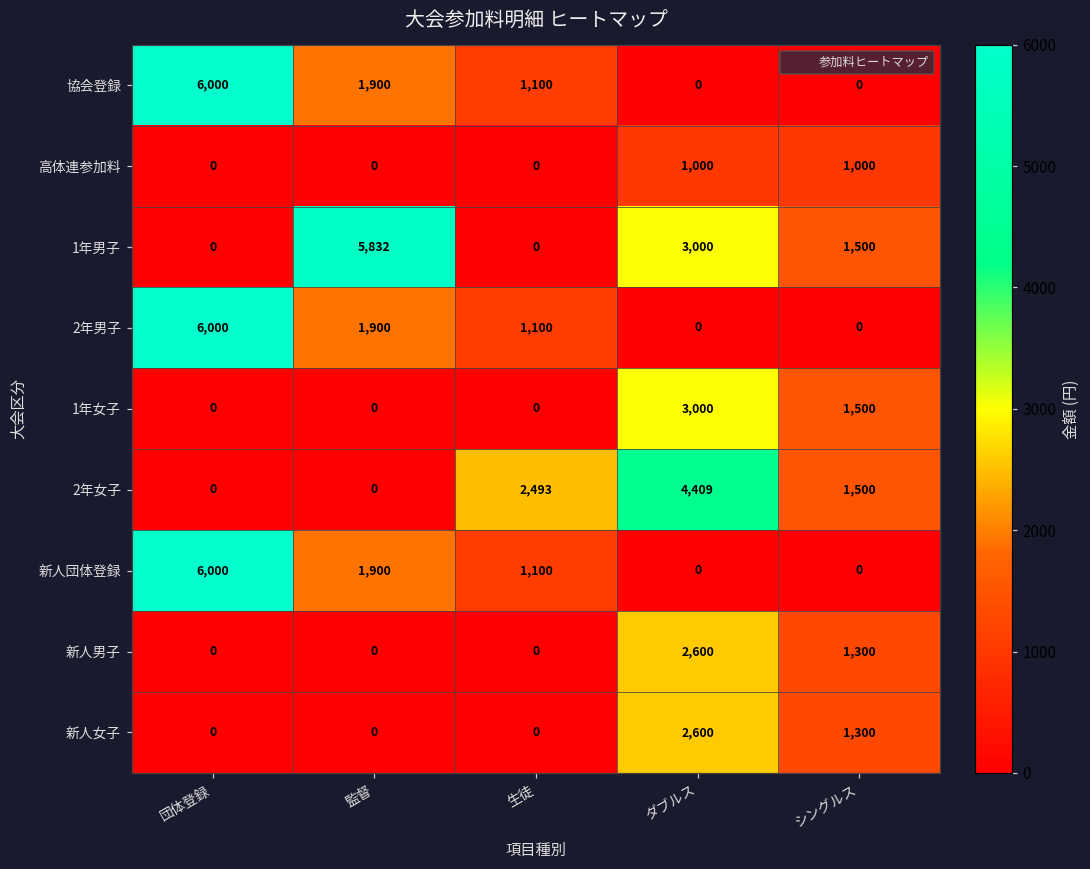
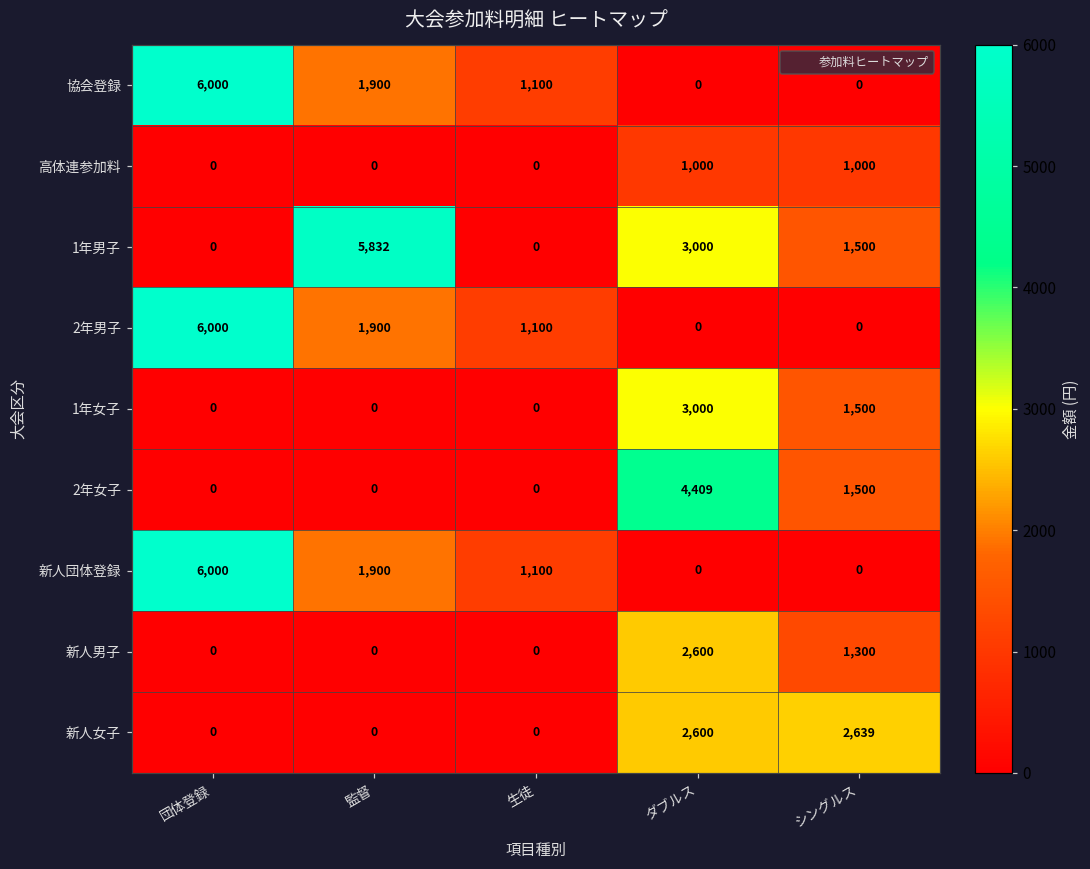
2年女子, 生徒: 2,493 -> 0
新人女子, シングルス: 1,300 -> 2,639
